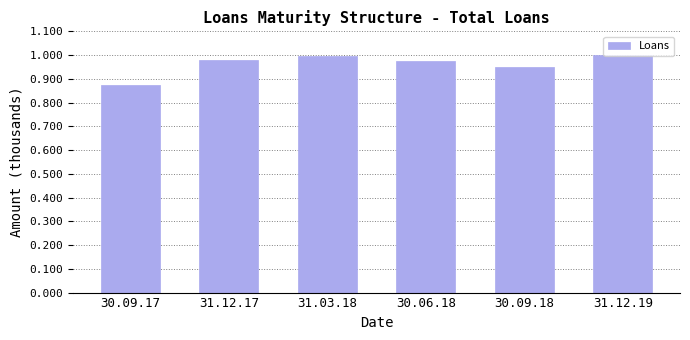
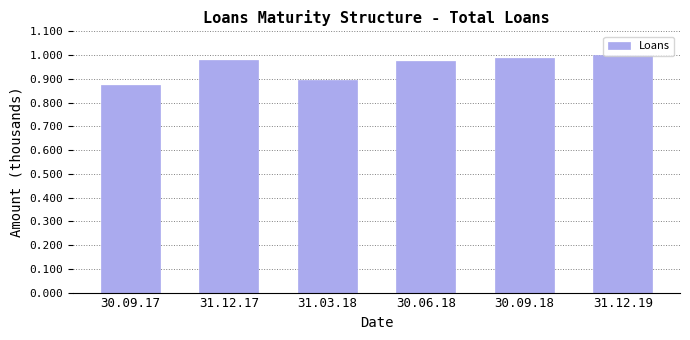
31.03.18: 1.00 -> 0.89
30.09.18: 0.95 -> 0.99
